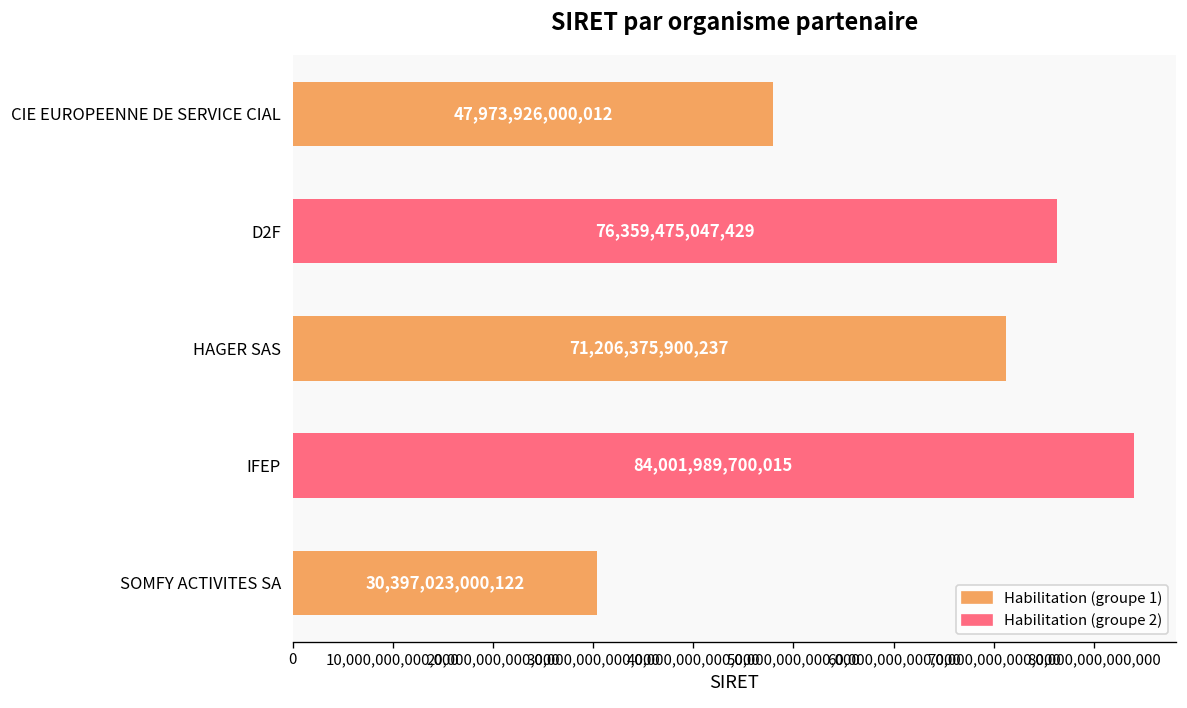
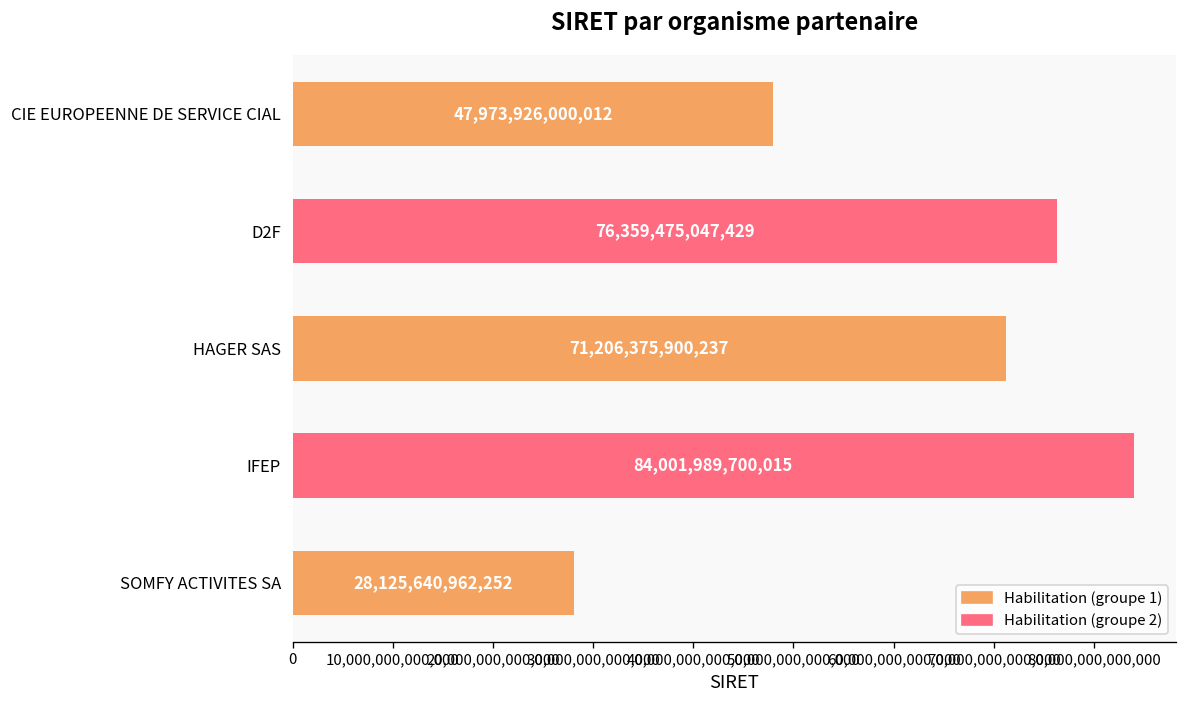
SOMFY ACTIVITES SA: 30,397,023,000,122 -> 28,125,640,962,252
